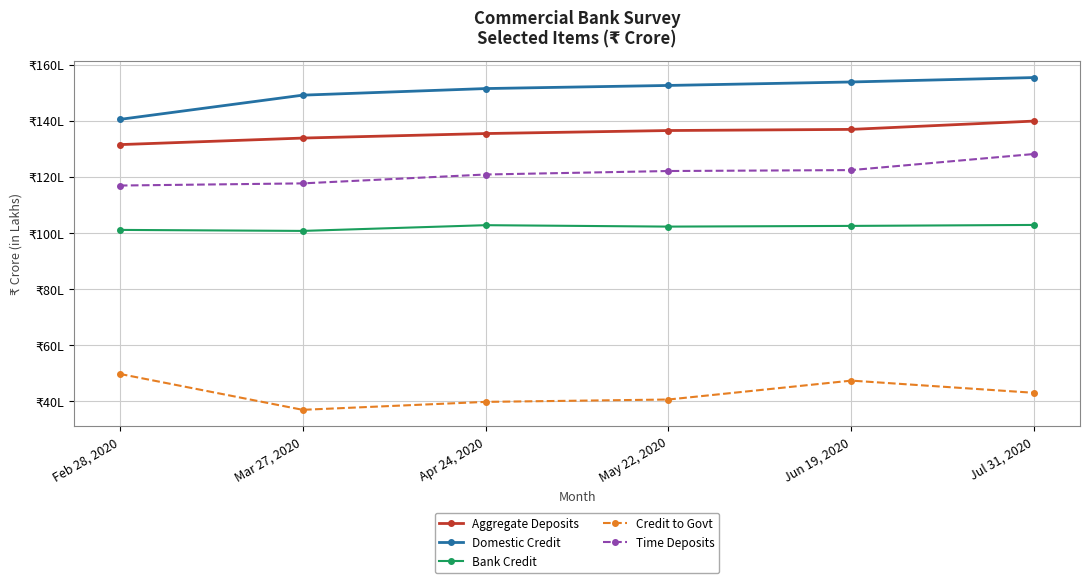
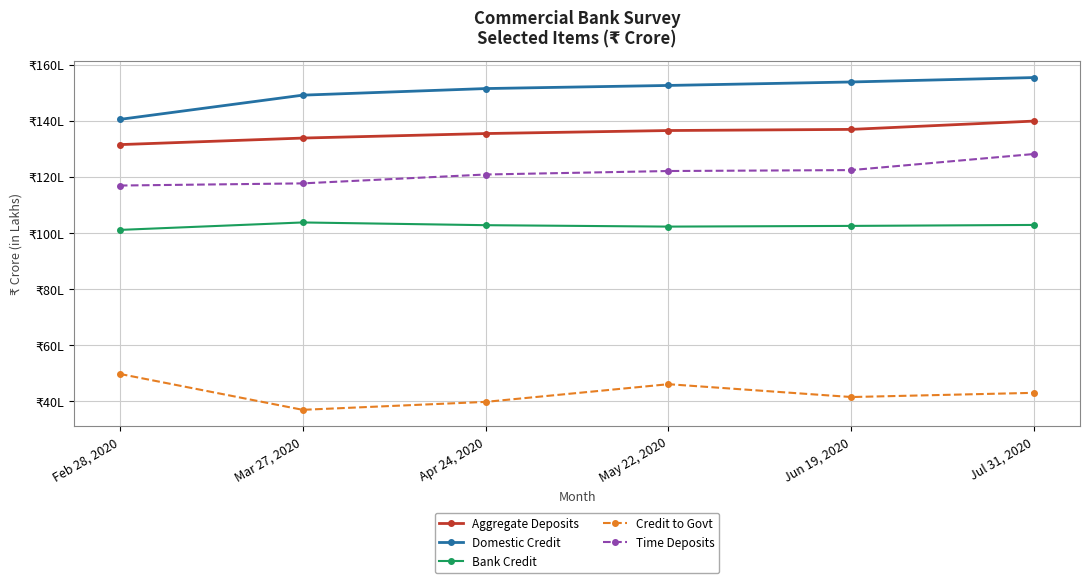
Bank Credit, Mar 27, 2020: ₹101L -> ₹104L
Credit to Govt, May 22, 2020: ₹41L -> ₹46L
Credit to Govt, Jun 19, 2020: ₹47L -> ₹41L
